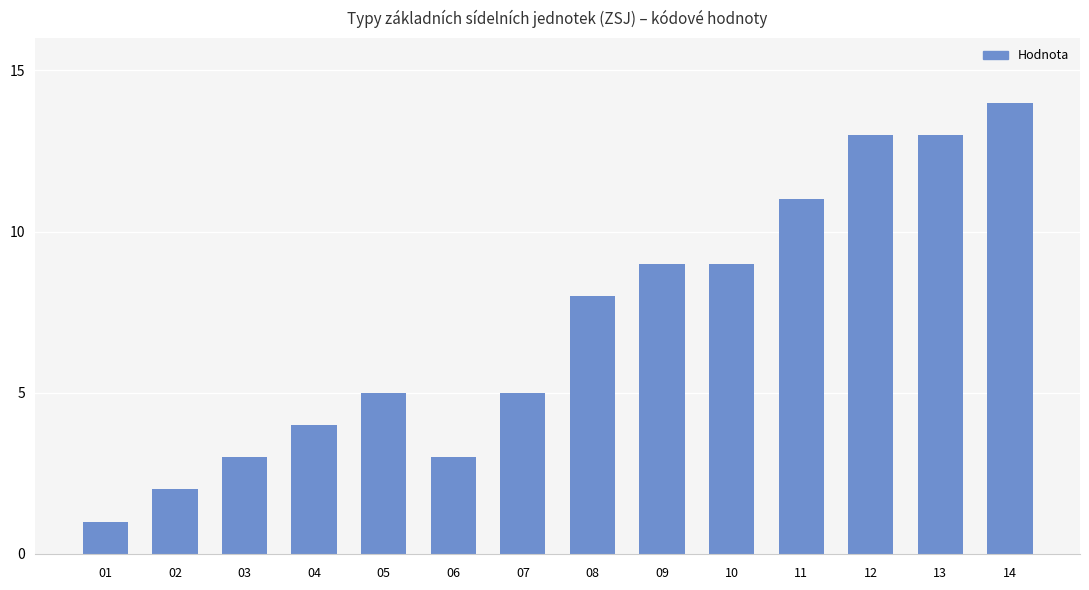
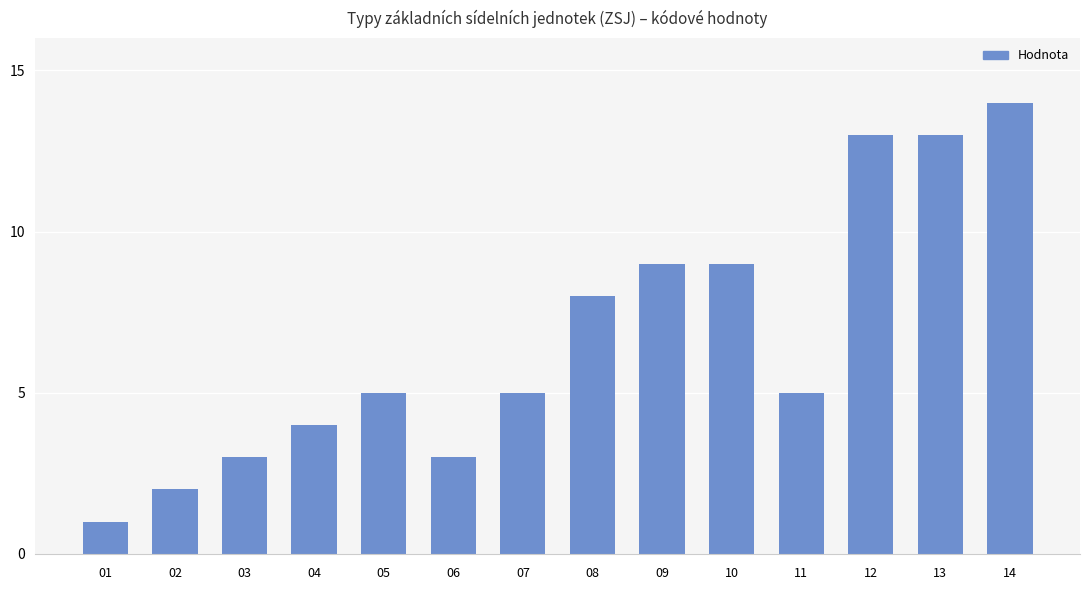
11: 11 -> 5
